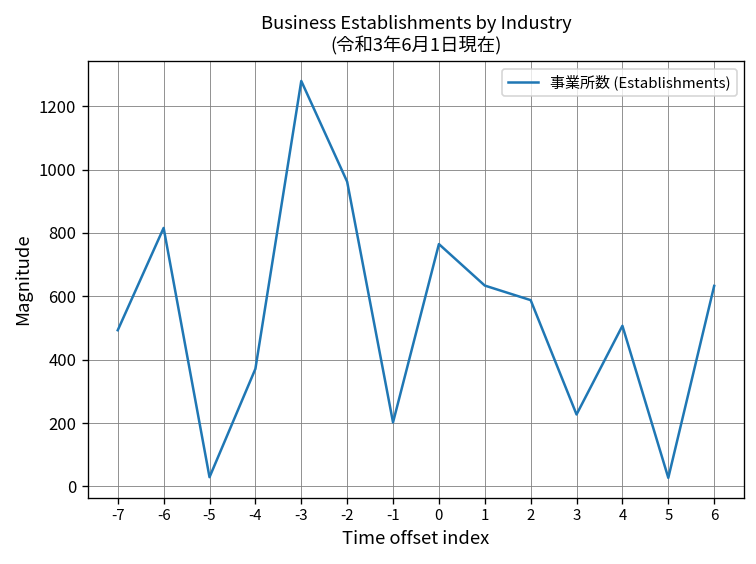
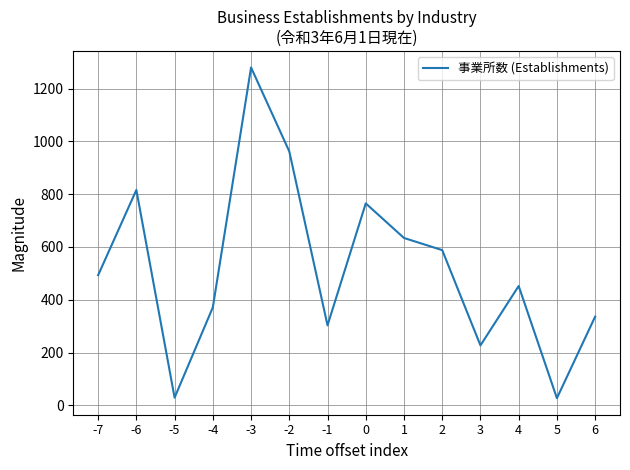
-1: 200 -> 300
4: 510 -> 450
6: 630 -> 340
